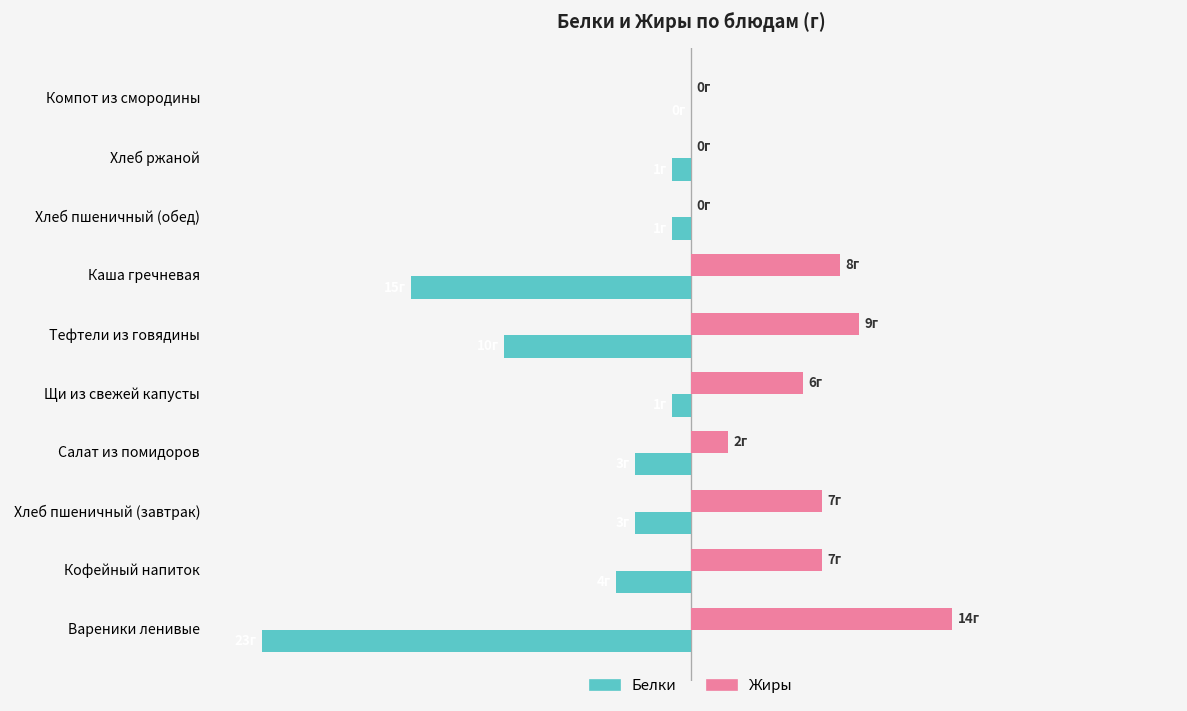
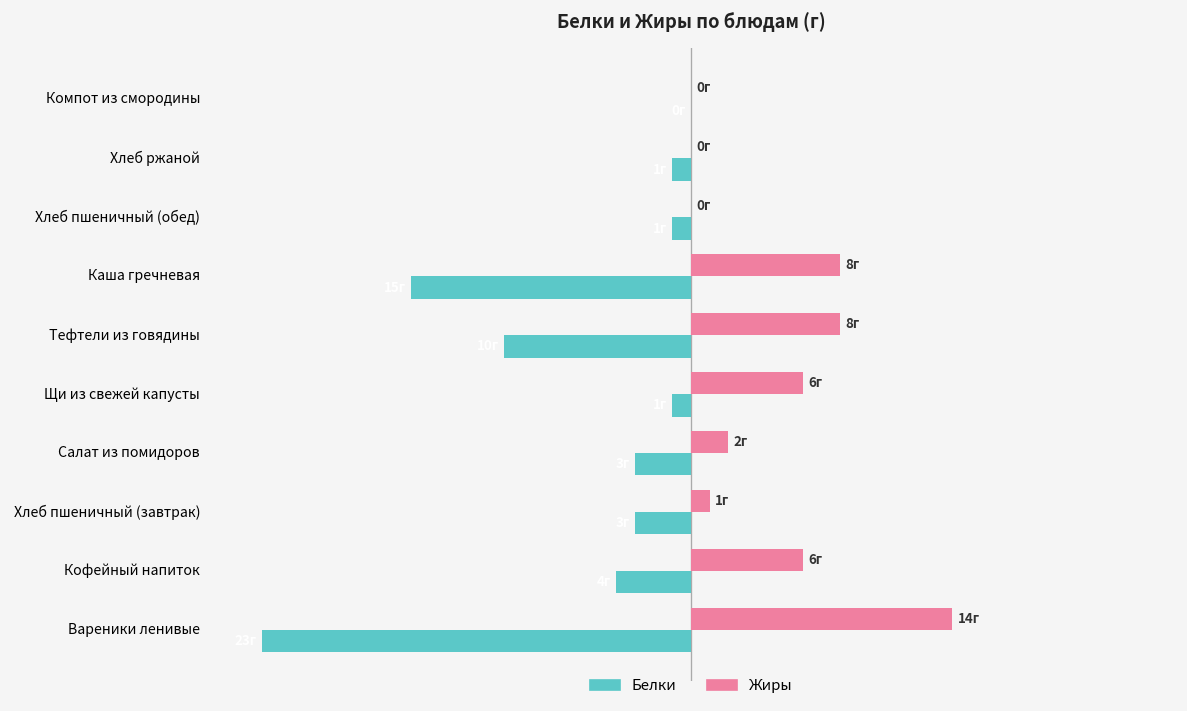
Жиры, Тефтели из говядины: 9г -> 8г
Жиры, Хлеб пшеничный (завтрак): 7г -> 1г
Жиры, Кофейный напиток: 7г -> 6г
